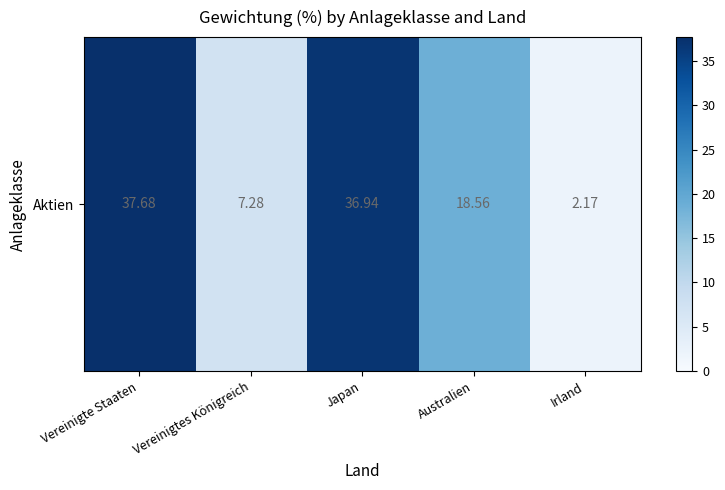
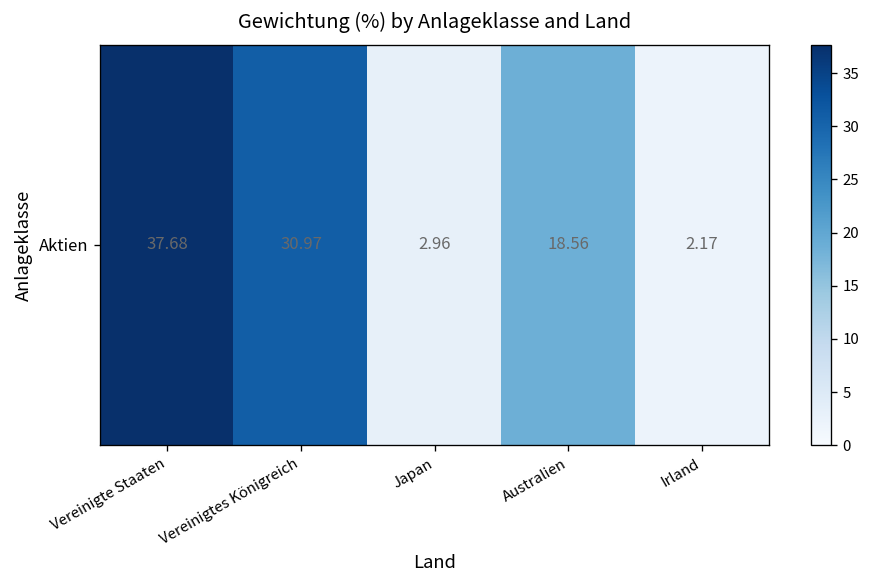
Aktien, Vereinigtes Königreich: 7.28 -> 30.97
Aktien, Japan: 36.94 -> 2.96
